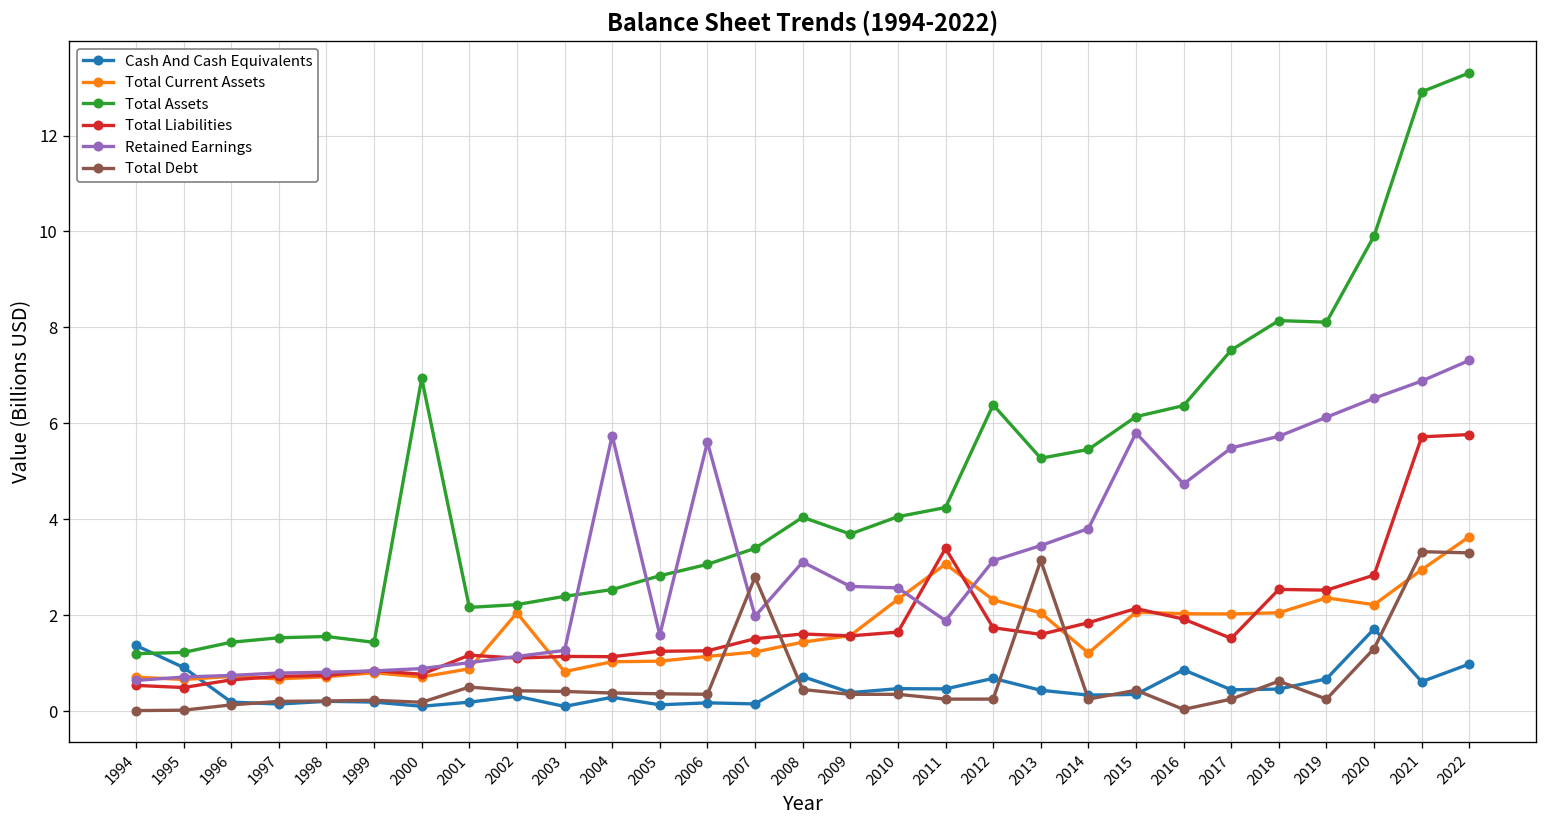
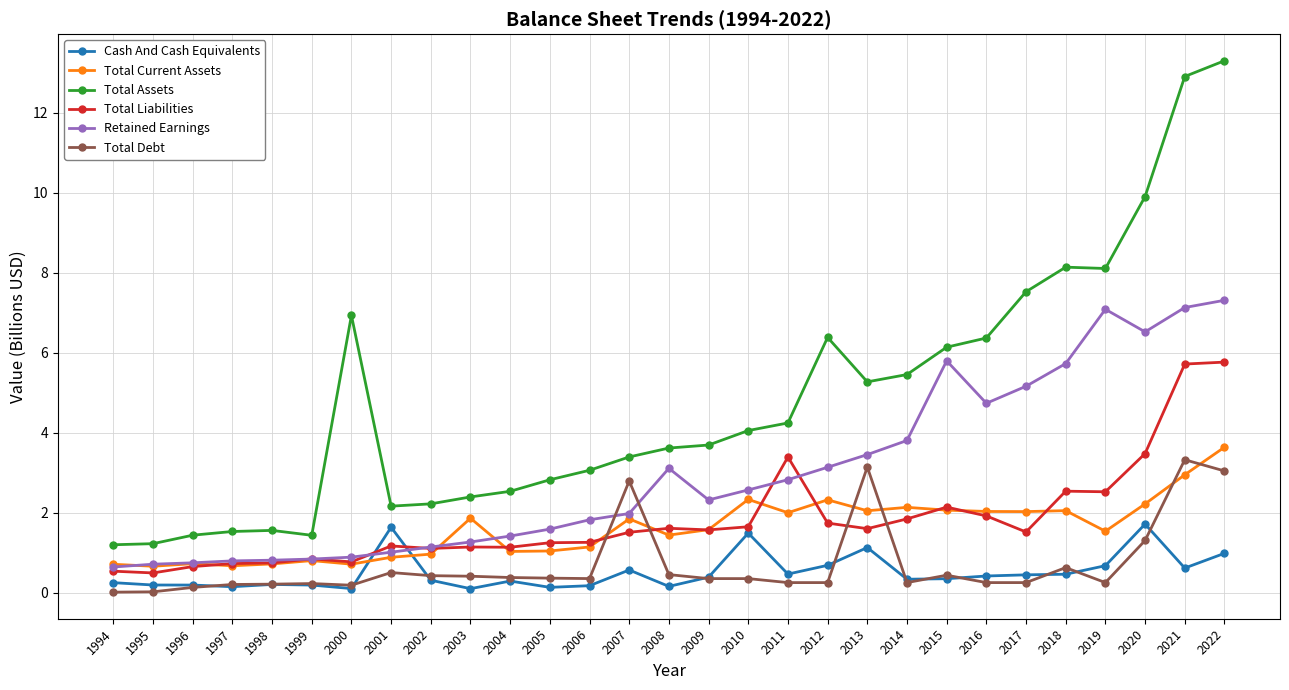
Cash And Cash Equivalents, 1994: 1.4 -> 0.2
Cash And Cash Equivalents, 1995: 0.9 -> 0.2
Cash And Cash Equivalents, 2001: 0.2 -> 1.6
Total Current Assets, 2002: 2.0 -> 1.0
Total Current Assets, 2003: 0.8 -> 1.9
Retained Earnings, 2004: 5.7 -> 1.4
Retained Earnings, 2006: 5.6 -> 1.8
Cash And Cash Equivalents, 2007: 0.1 -> 0.6
Total Current Assets, 2007: 1.2 -> 1.8
Cash And Cash Equivalents, 2008: 0.7 -> 0.2
Total Assets, 2008: 4.0 -> 3.6
Retained Earnings, 2009: 2.6 -> 2.3
Cash And Cash Equivalents, 2010: 0.5 -> 1.5
Total Current Assets, 2011: 3.1 -> 2.0
Retained Earnings, 2011: 1.9 -> 2.8
Cash And Cash Equivalents, 2013: 0.4 -> 1.1
Total Current Assets, 2014: 1.2 -> 2.1
Cash And Cash Equivalents, 2016: 0.9 -> 0.4
Total Debt, 2016: 0.0 -> 0.3
Retained Earnings, 2017: 5.5 -> 5.2
Total Current Assets, 2019: 2.4 -> 1.5
Retained Earnings, 2019: 6.1 -> 7.1
Total Liabilities, 2020: 2.8 -> 3.5
Retained Earnings, 2021: 6.9 -> 7.1
Total Debt, 2022: 3.3 -> 3.0
